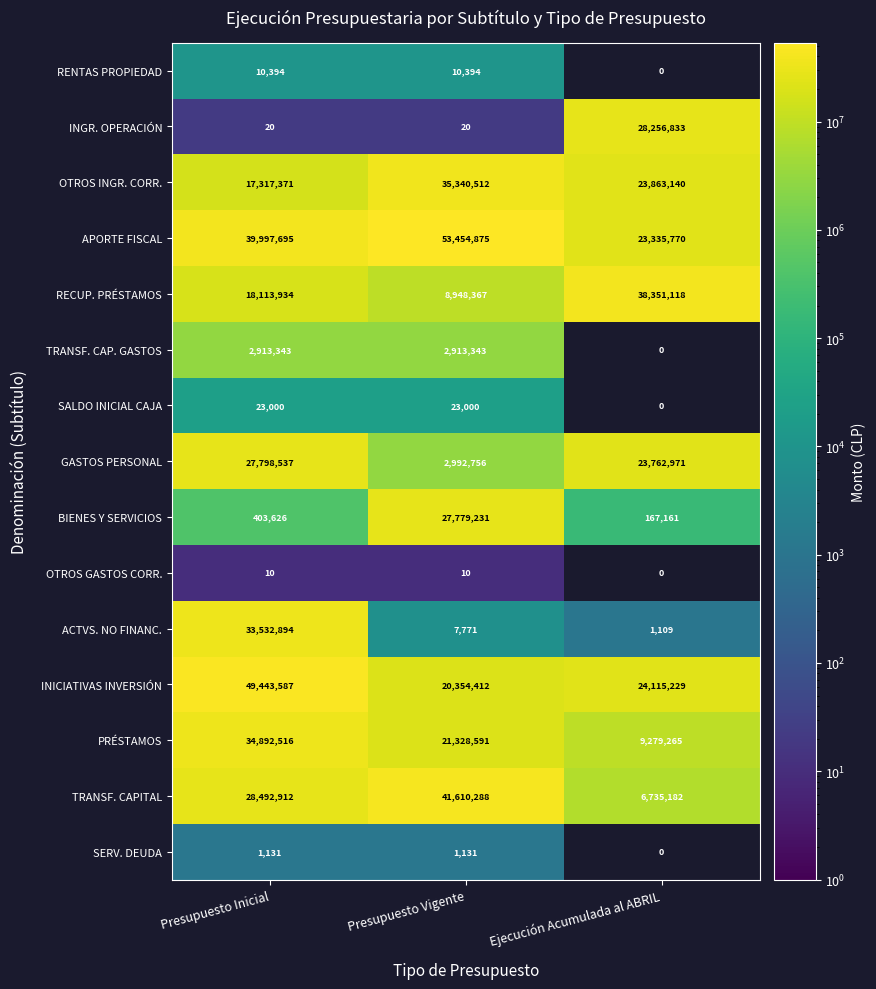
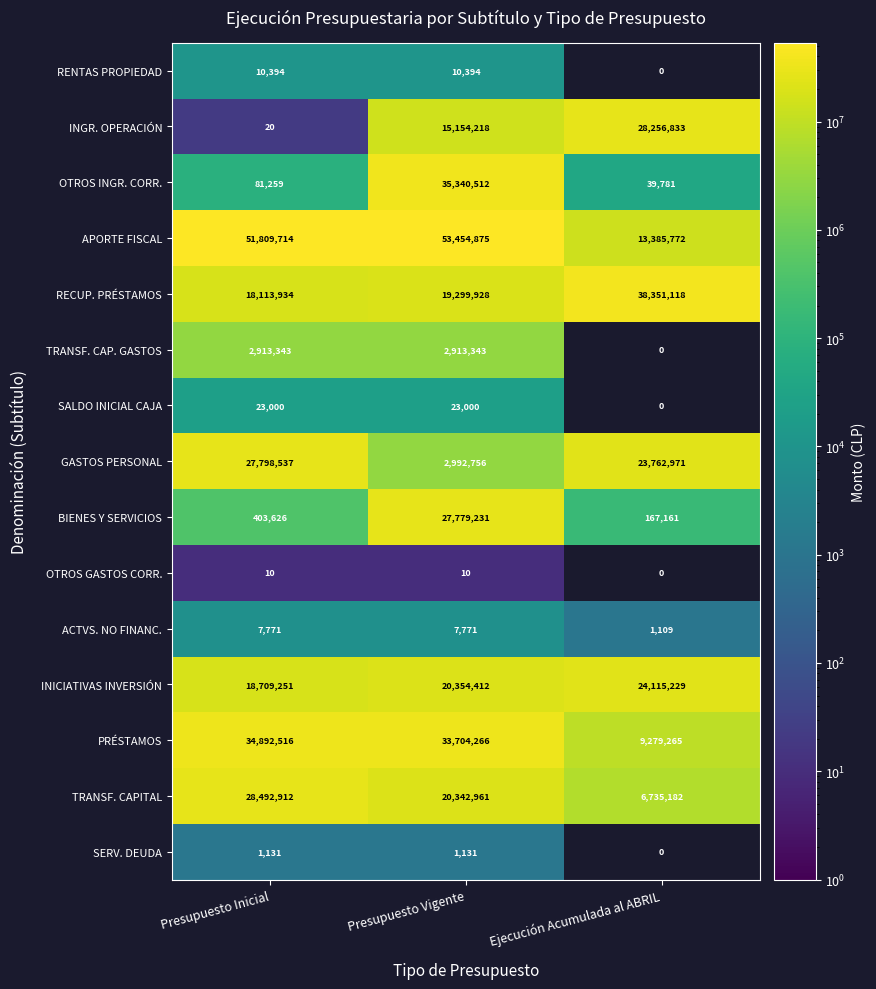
INGR. OPERACIÓN, Presupuesto Vigente: 20 -> 15,154,218
OTROS INGR. CORR., Presupuesto Inicial: 17,317,371 -> 81,259
OTROS INGR. CORR., Ejecución Acumulada al ABRIL: 23,863,140 -> 39,781
APORTE FISCAL, Presupuesto Inicial: 39,997,695 -> 51,809,714
APORTE FISCAL, Ejecución Acumulada al ABRIL: 23,335,770 -> 13,385,772
RECUP. PRÉSTAMOS, Presupuesto Vigente: 8,948,367 -> 19,299,928
ACTVS. NO FINANC., Presupuesto Inicial: 33,532,894 -> 7,771
INICIATIVAS INVERSIÓN, Presupuesto Inicial: 49,443,587 -> 18,709,251
PRÉSTAMOS, Presupuesto Vigente: 21,328,591 -> 33,704,266
TRANSF. CAPITAL, Presupuesto Vigente: 41,610,288 -> 20,342,961
